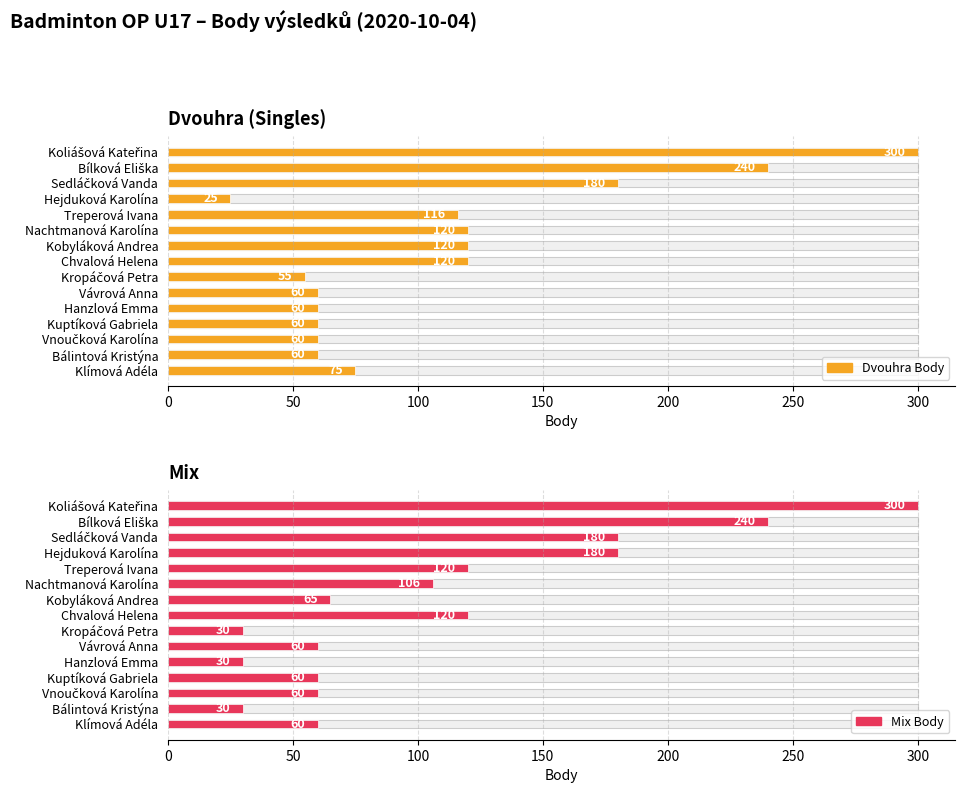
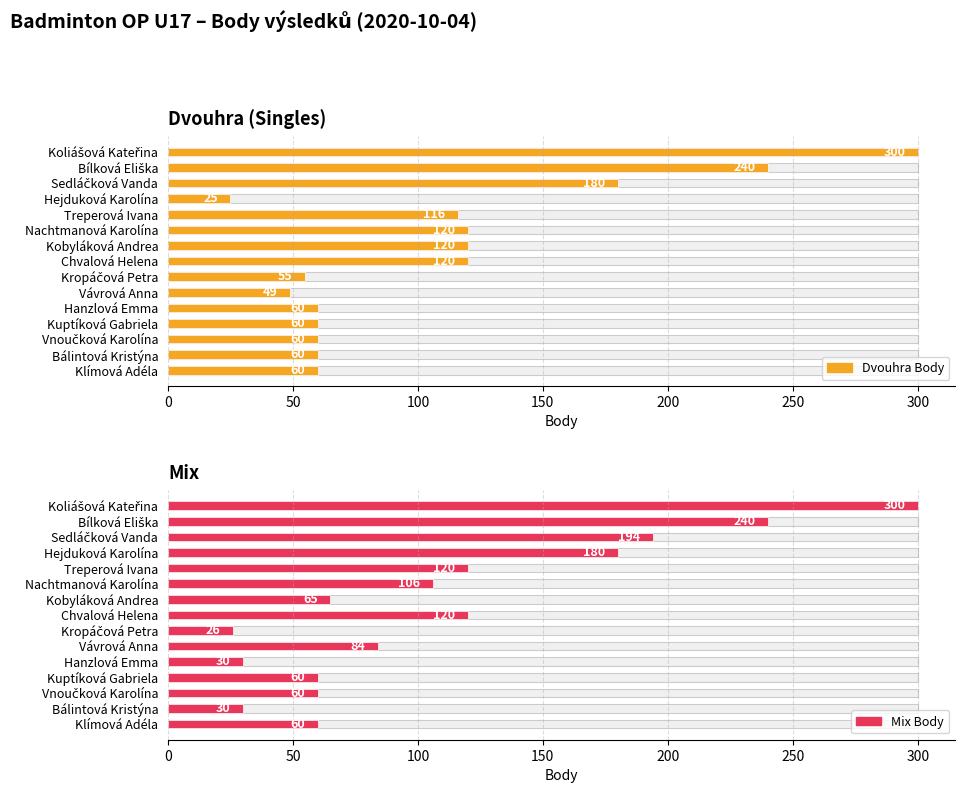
Dvouhra (Singles), Dvouhra Body, Vávrová Anna: 60 -> 49
Dvouhra (Singles), Dvouhra Body, Klímová Adéla: 75 -> 60
Mix, Mix Body, Sedláčková Vanda: 180 -> 194
Mix, Mix Body, Kropáčová Petra: 30 -> 26
Mix, Mix Body, Vávrová Anna: 60 -> 84
